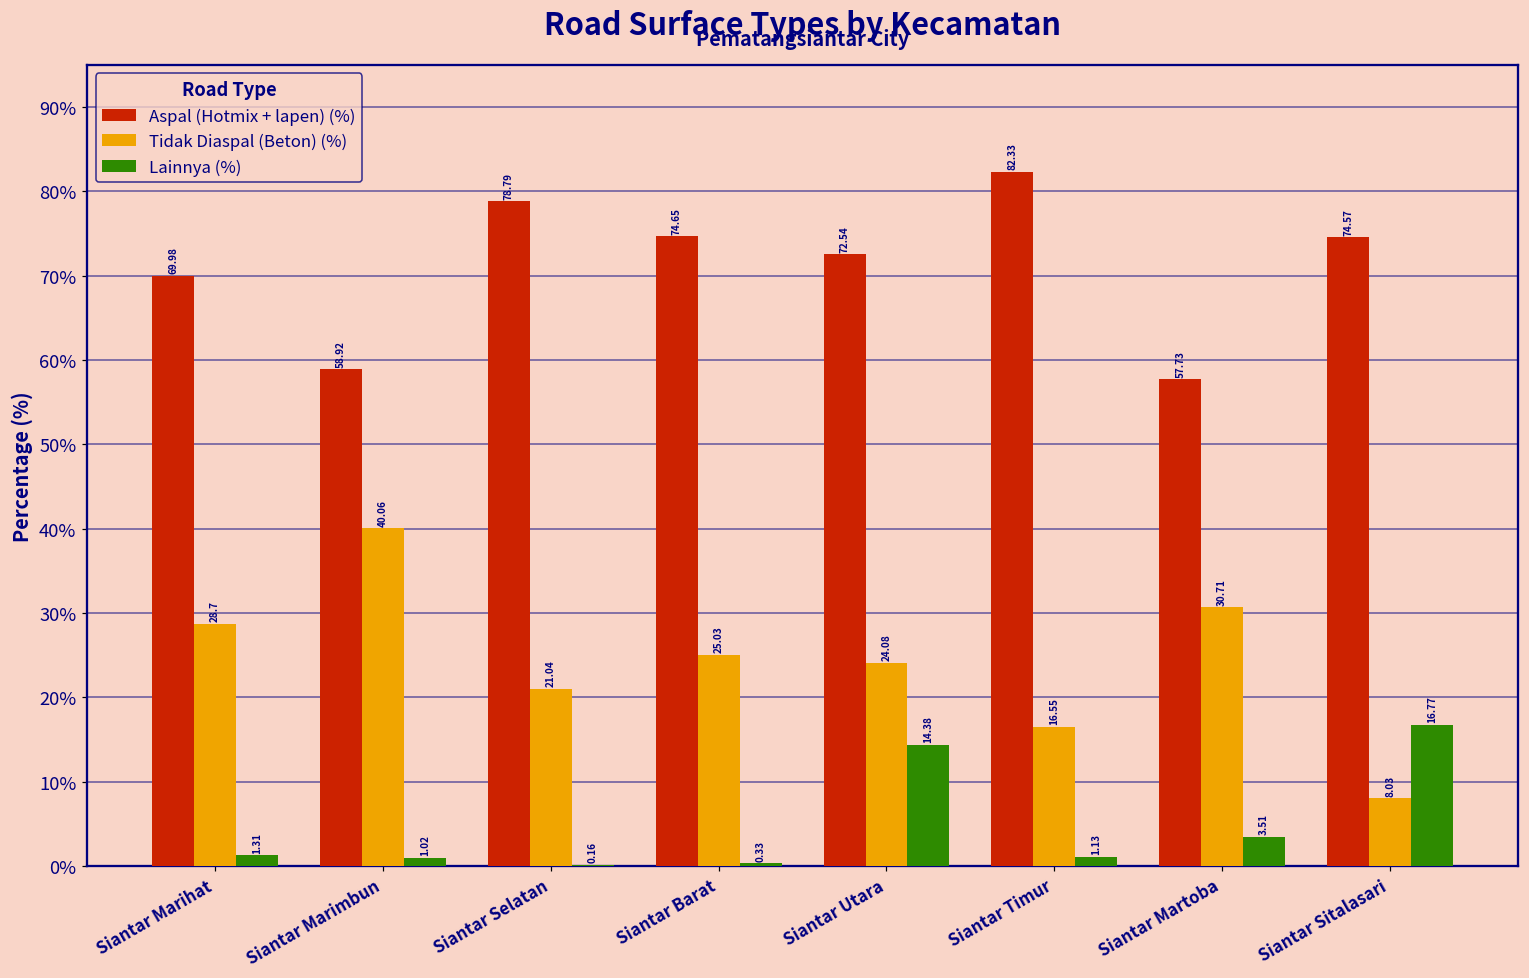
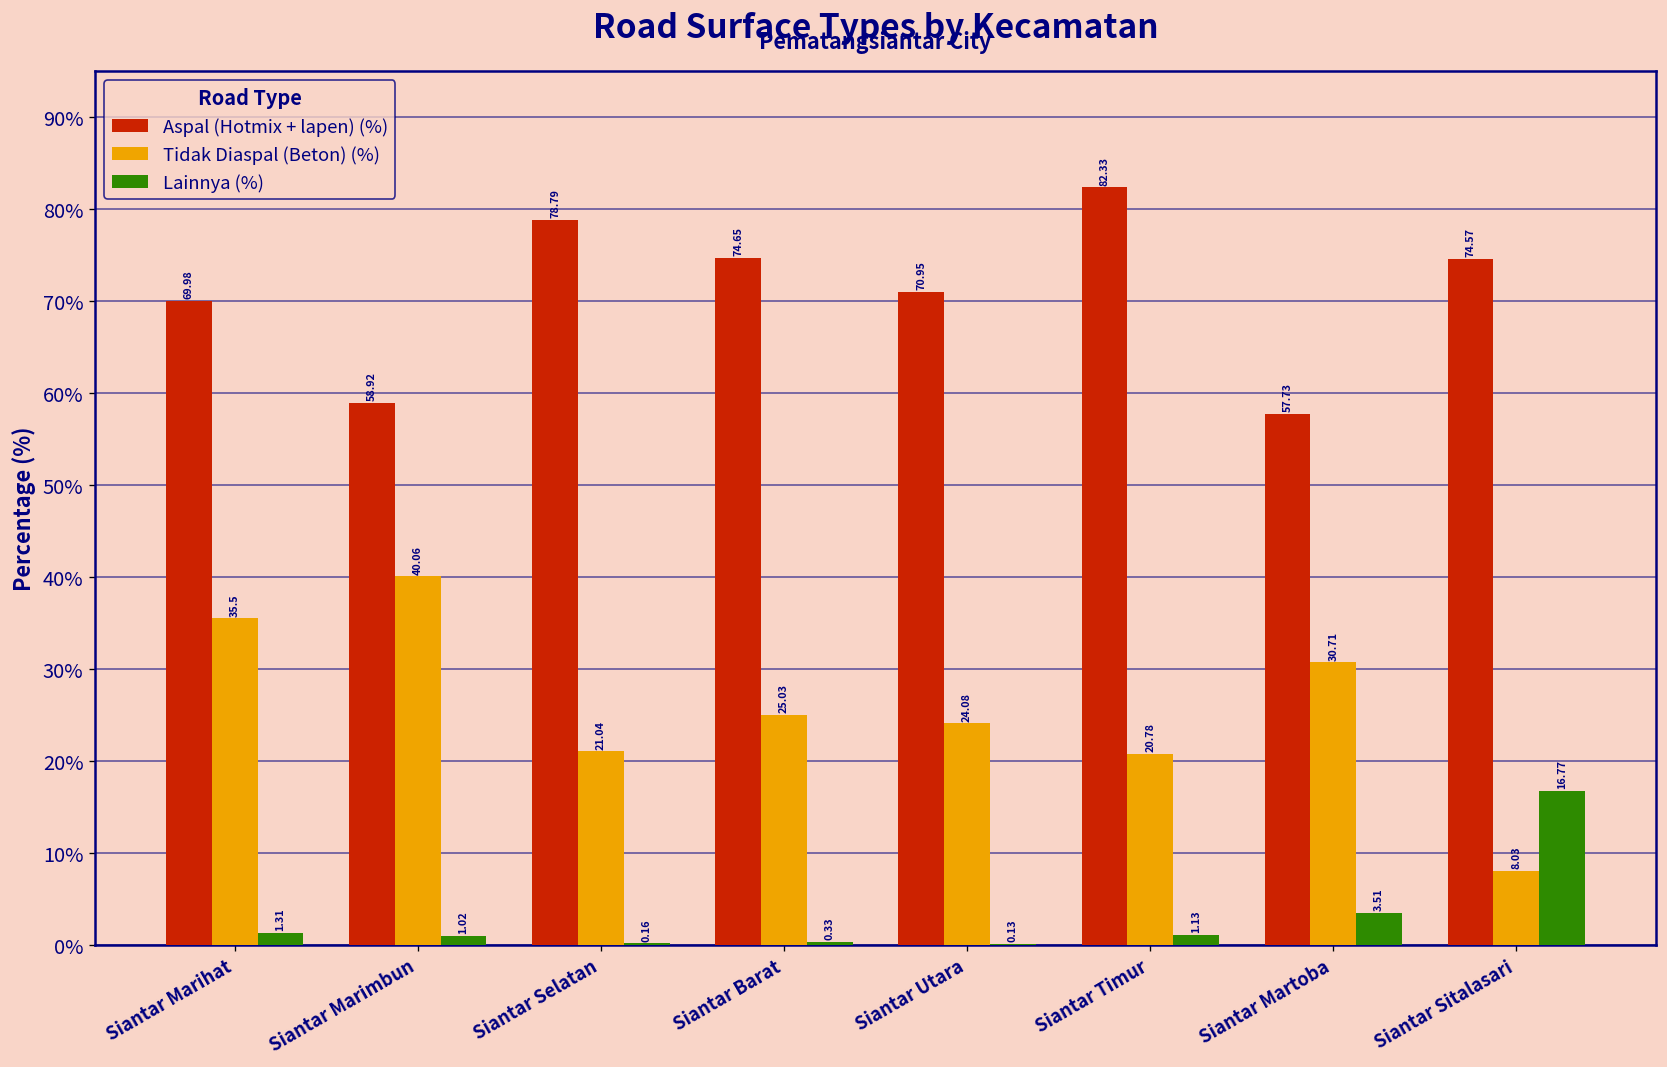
Tidak Diaspal (Beton) (%), Siantar Marihat: 28.7 -> 35.5
Aspal (Hotmix + lapen) (%), Siantar Utara: 72.54 -> 70.95
Lainnya (%), Siantar Utara: 14.38 -> 0.13
Tidak Diaspal (Beton) (%), Siantar Timur: 16.55 -> 20.78
